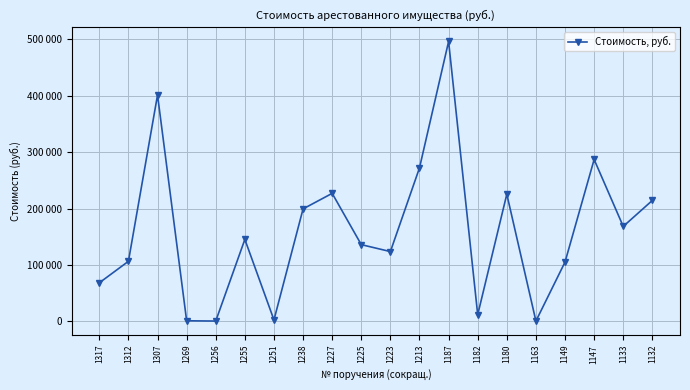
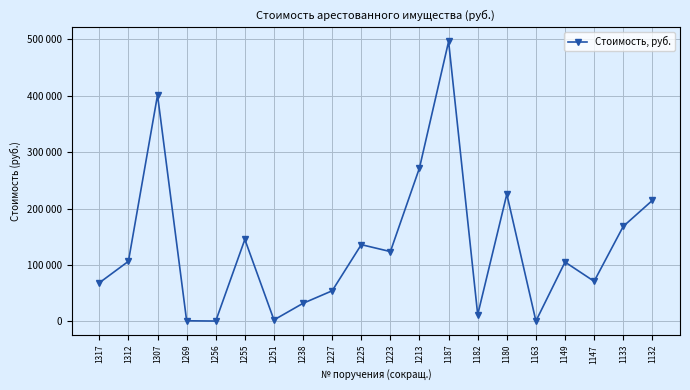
1238: 200000 -> 30000
1227: 230000 -> 50000
1147: 290000 -> 70000
